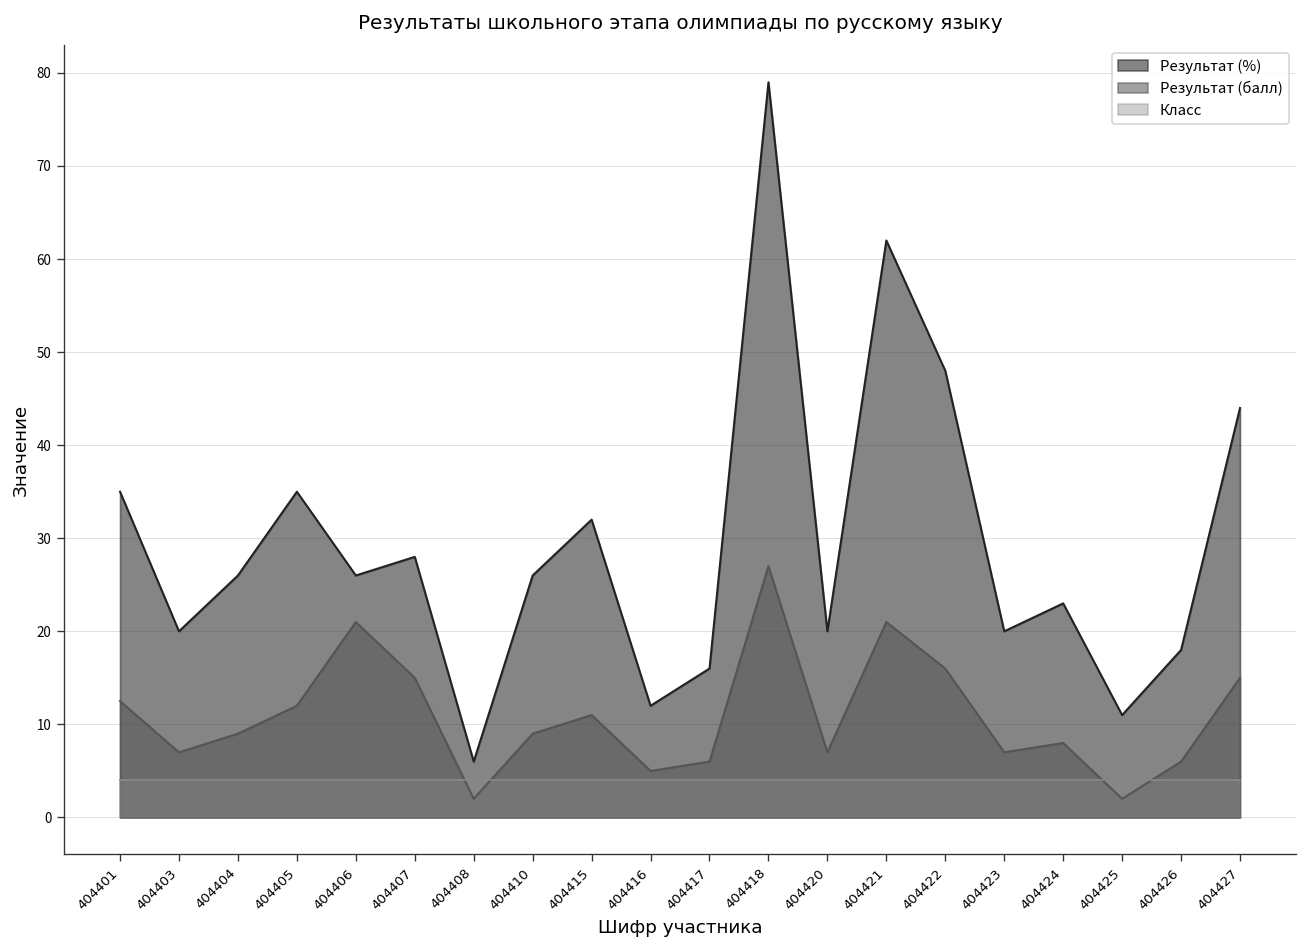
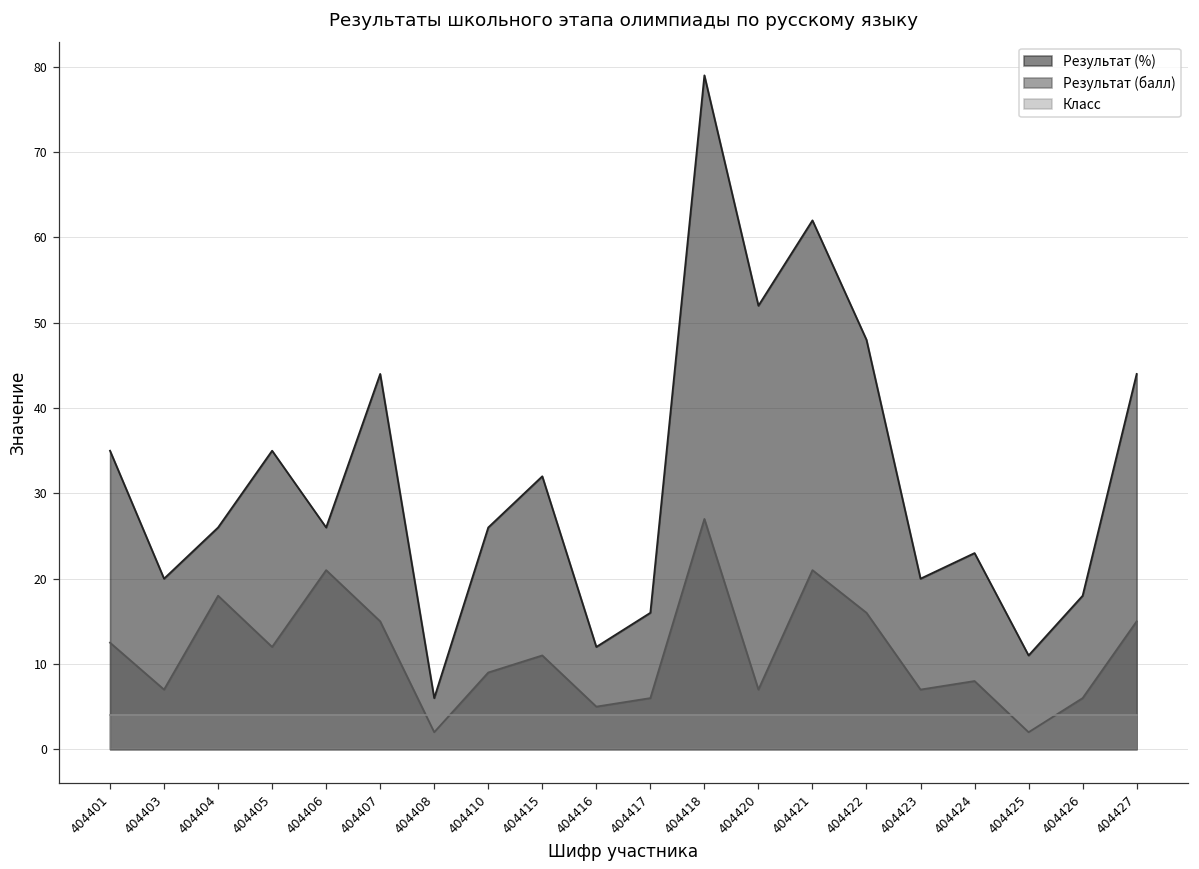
Результат (балл), 404404: 9 -> 18
Результат (%), 404407: 28 -> 44
Результат (%), 404420: 20 -> 52
